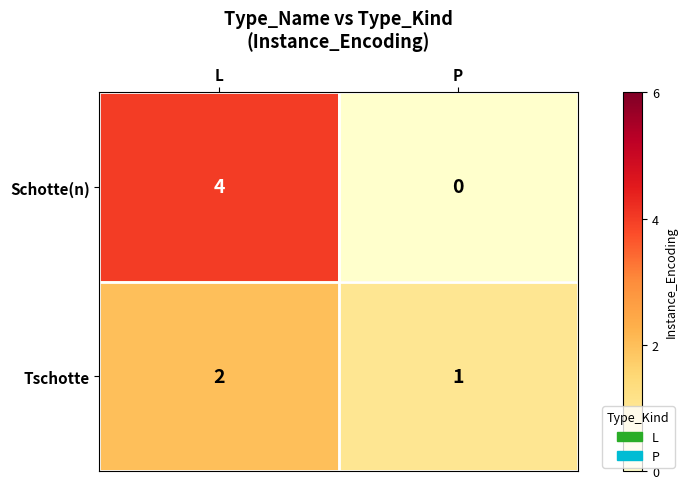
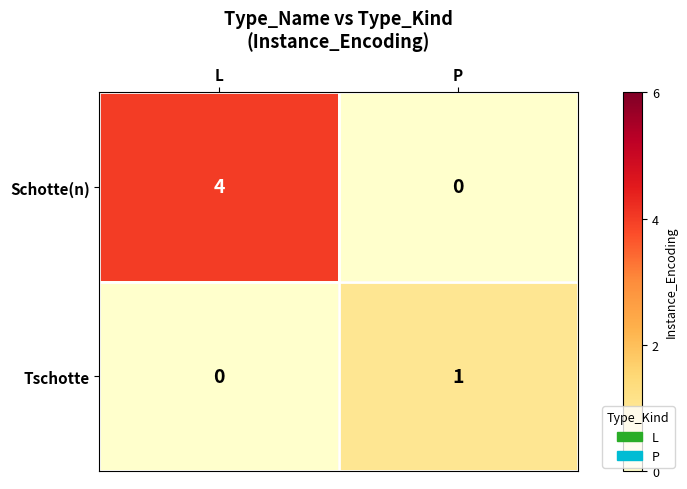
Tschotte, L: 2 -> 0
